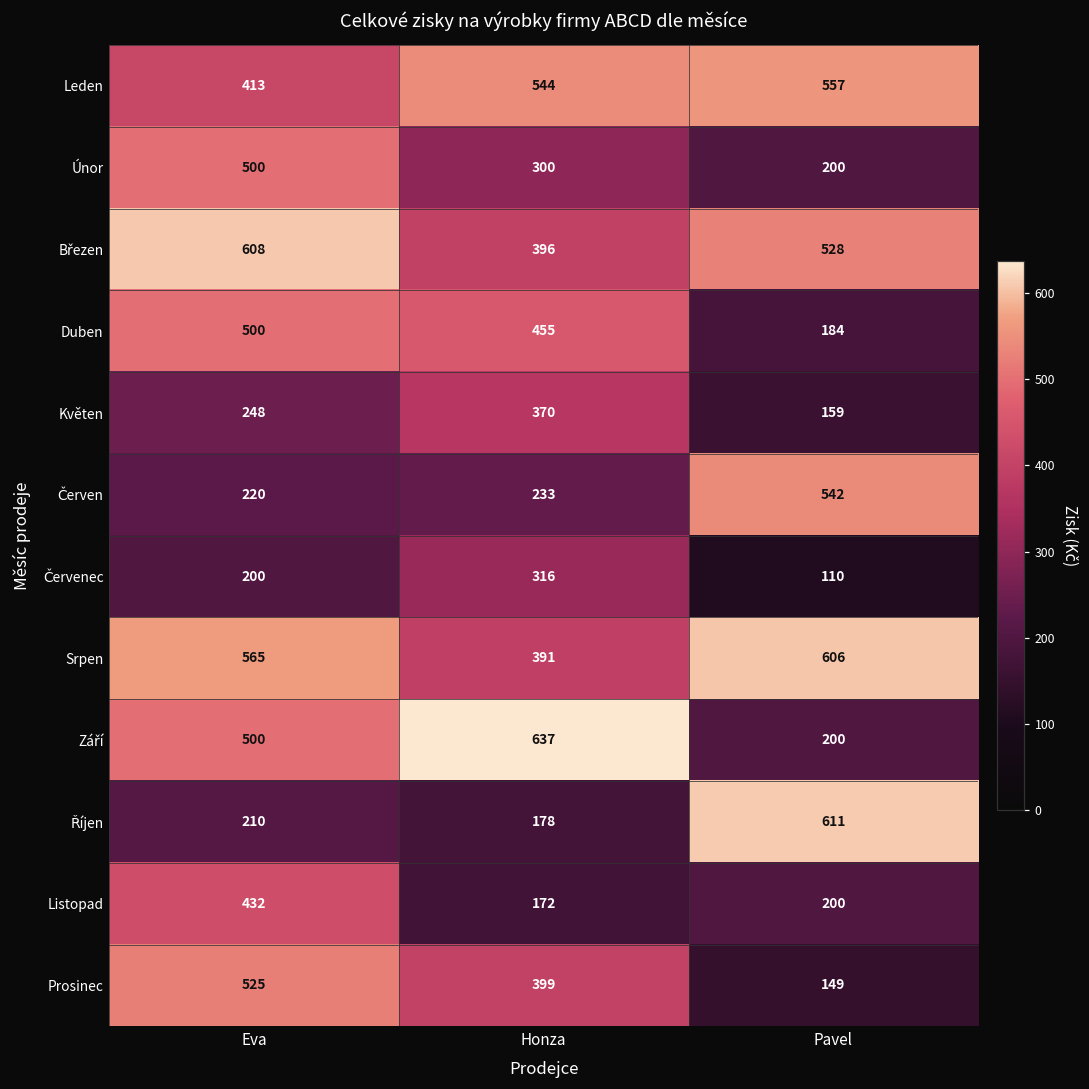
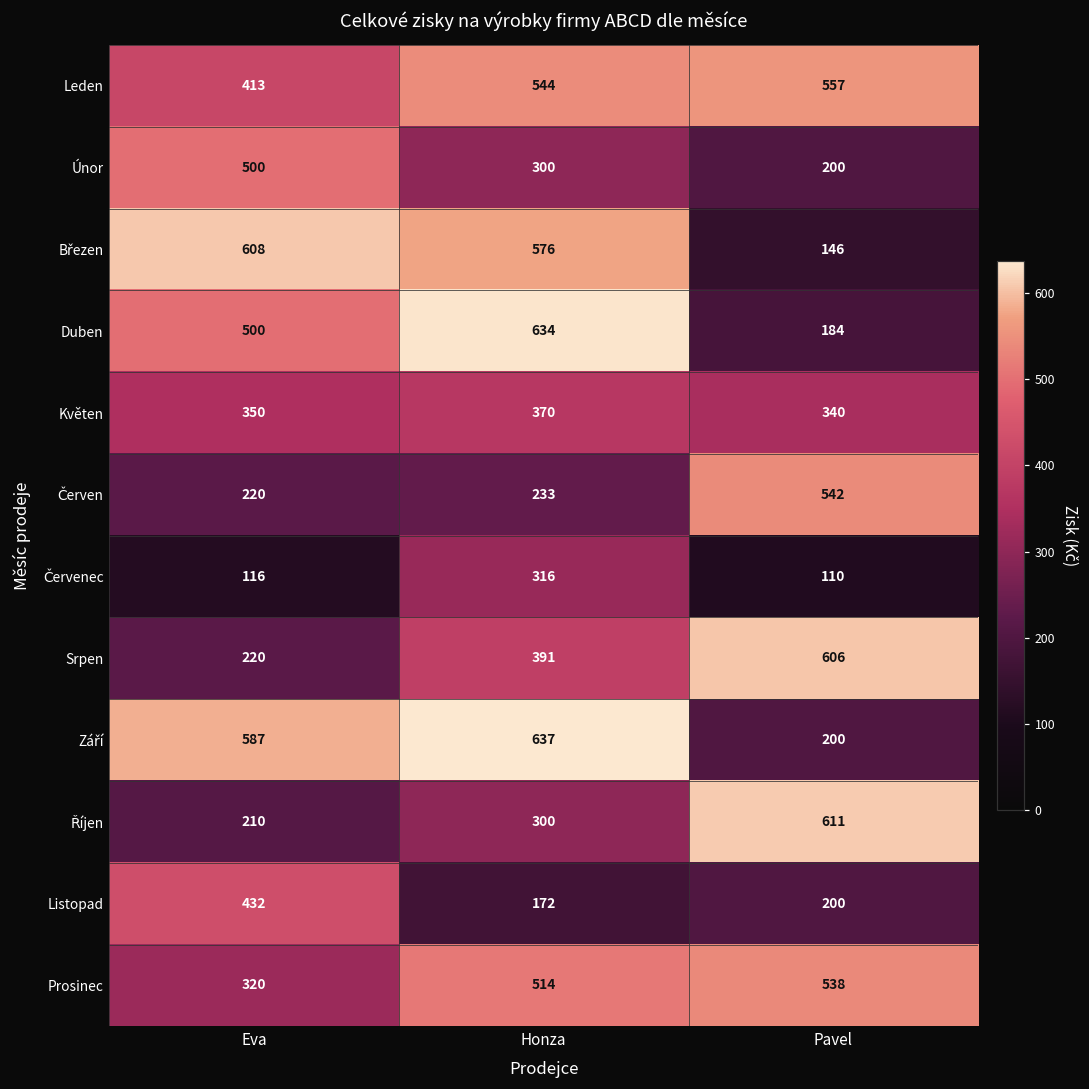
Březen, Honza: 396 -> 576
Březen, Pavel: 528 -> 146
Duben, Honza: 455 -> 634
Květen, Eva: 248 -> 350
Květen, Pavel: 159 -> 340
Červenec, Eva: 200 -> 116
Srpen, Eva: 565 -> 220
Září, Eva: 500 -> 587
Říjen, Honza: 178 -> 300
Prosinec, Eva: 525 -> 320
Prosinec, Honza: 399 -> 514
Prosinec, Pavel: 149 -> 538
